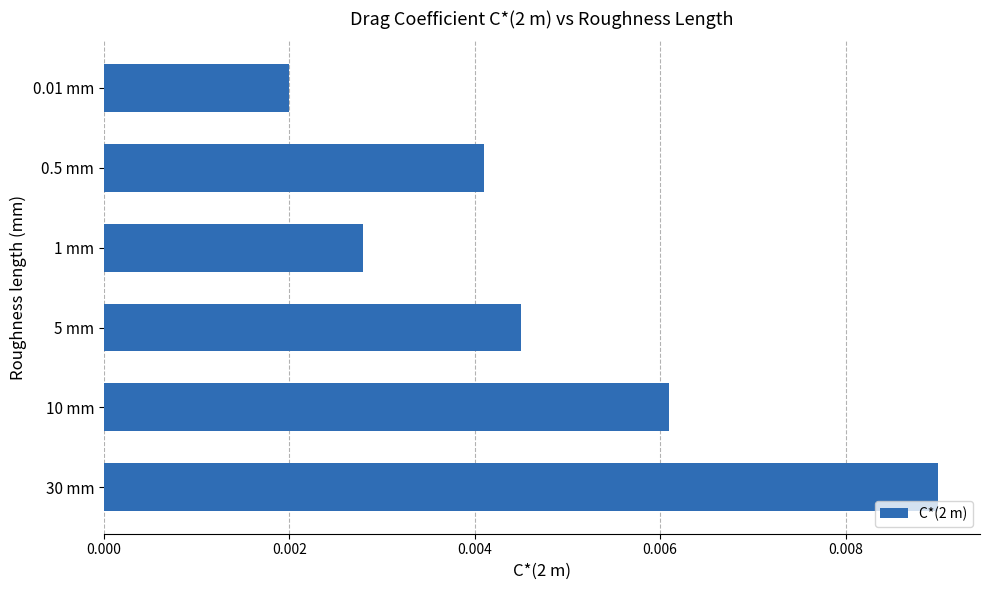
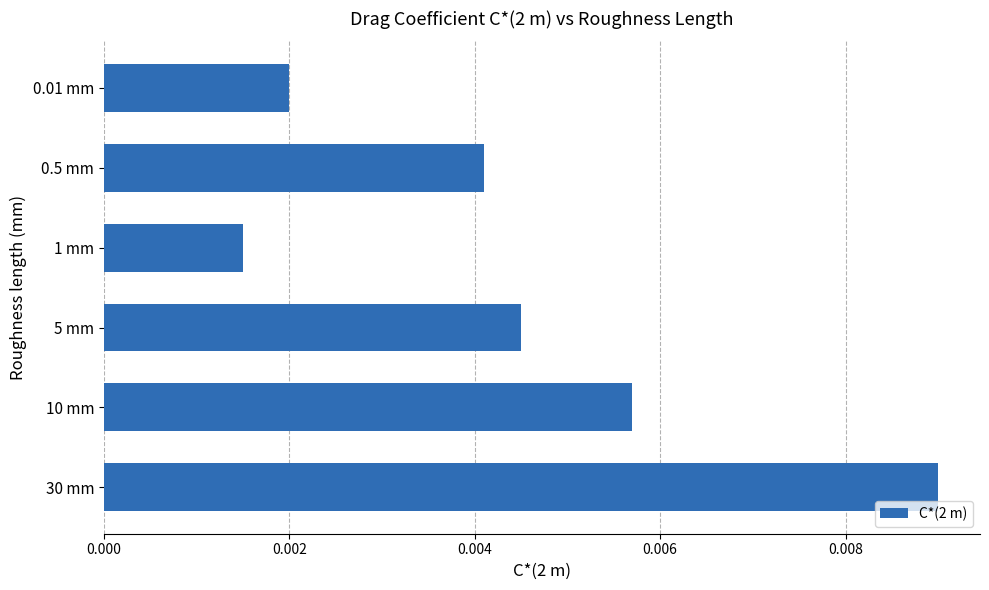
1 mm: 0.0028 -> 0.0015
10 mm: 0.0061 -> 0.0057
